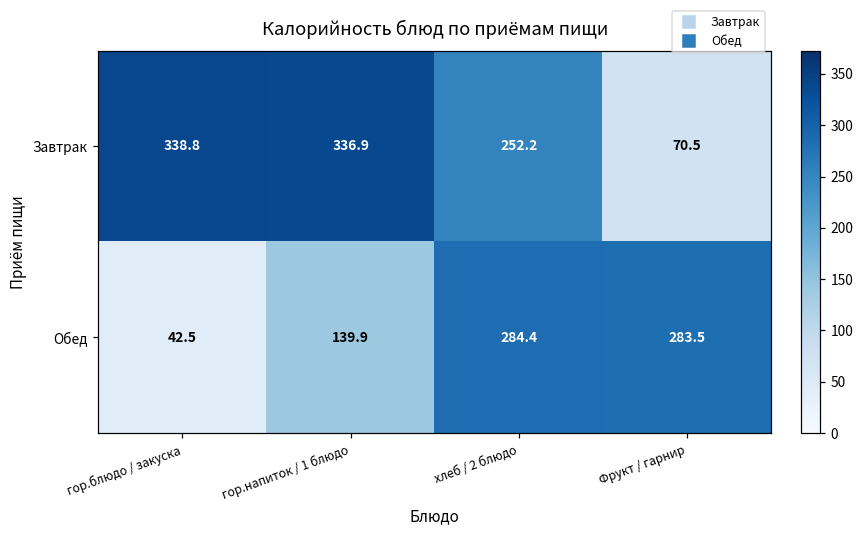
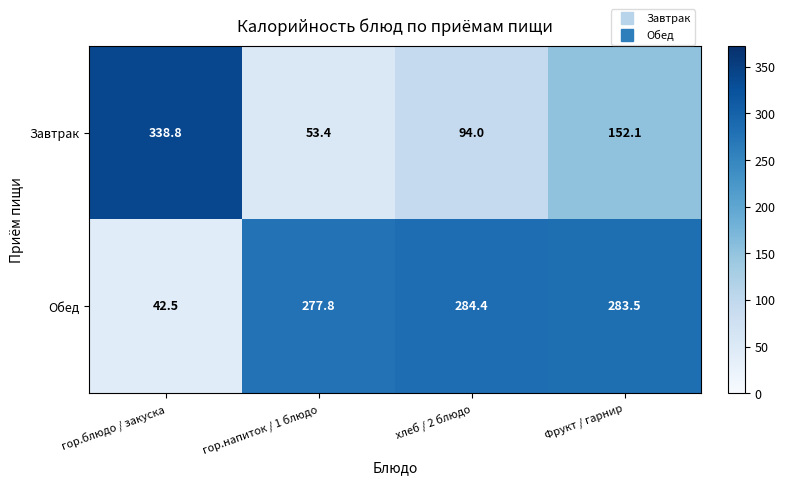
Завтрак, гор.напиток / 1 блюдо: 336.9 -> 53.4
Завтрак, хлеб / 2 блюдо: 252.2 -> 94.0
Завтрак, Фрукт / гарнир: 70.5 -> 152.1
Обед, гор.напиток / 1 блюдо: 139.9 -> 277.8
